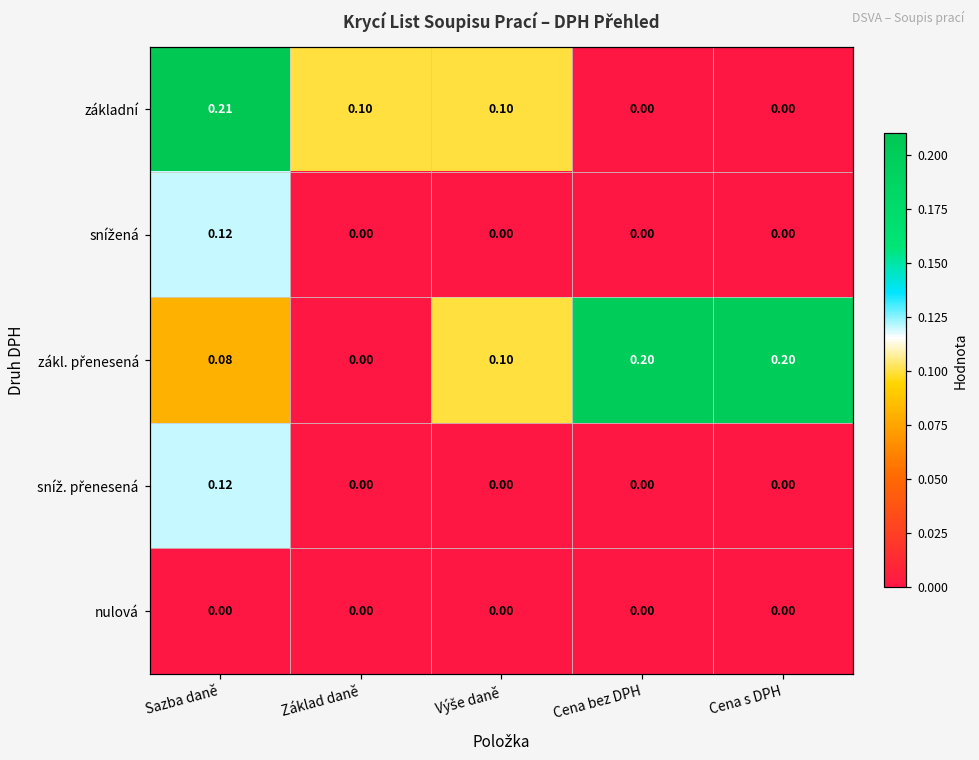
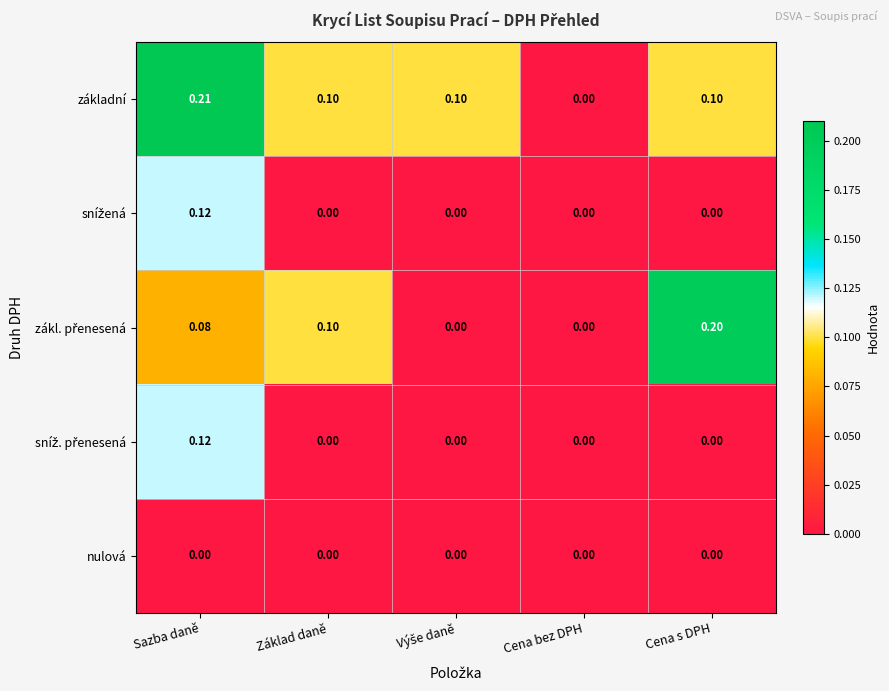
základní, Cena s DPH: 0.00 -> 0.10
zákl. přenesená, Základ daně: 0.00 -> 0.10
zákl. přenesená, Výše daně: 0.10 -> 0.00
zákl. přenesená, Cena bez DPH: 0.20 -> 0.00
